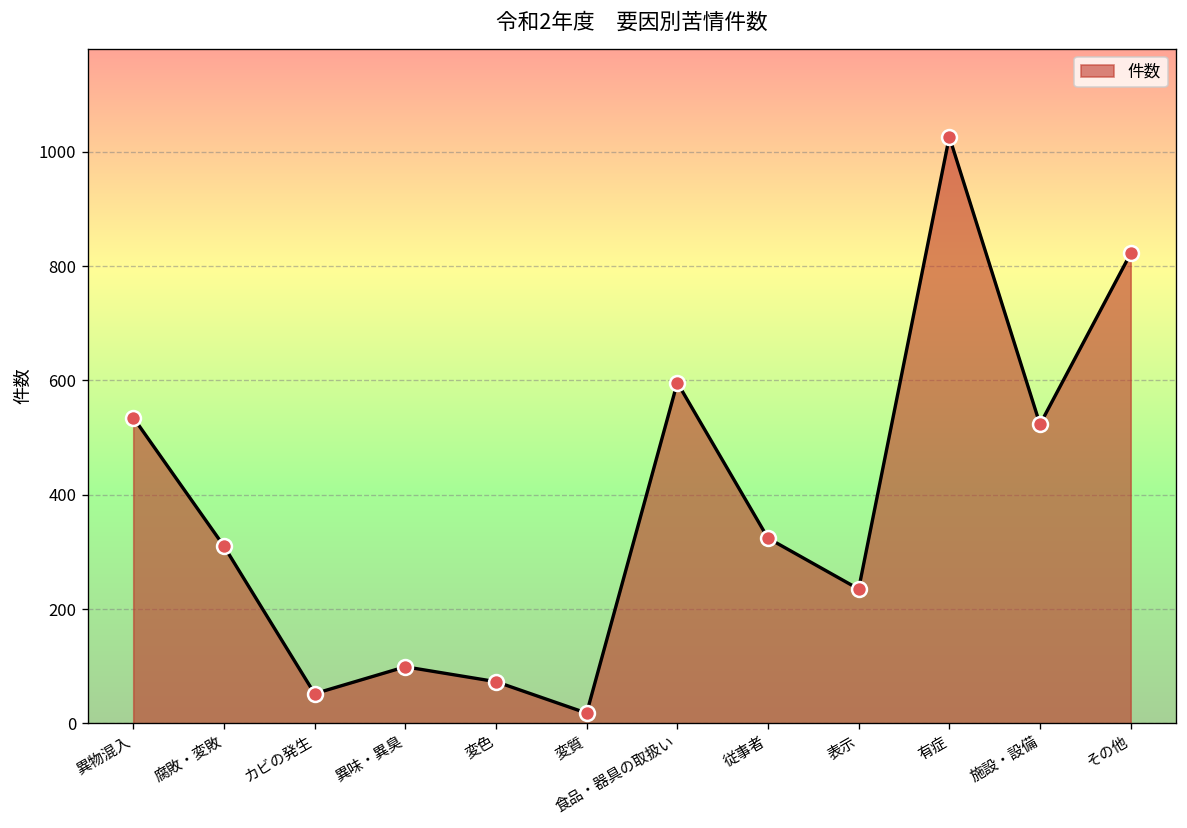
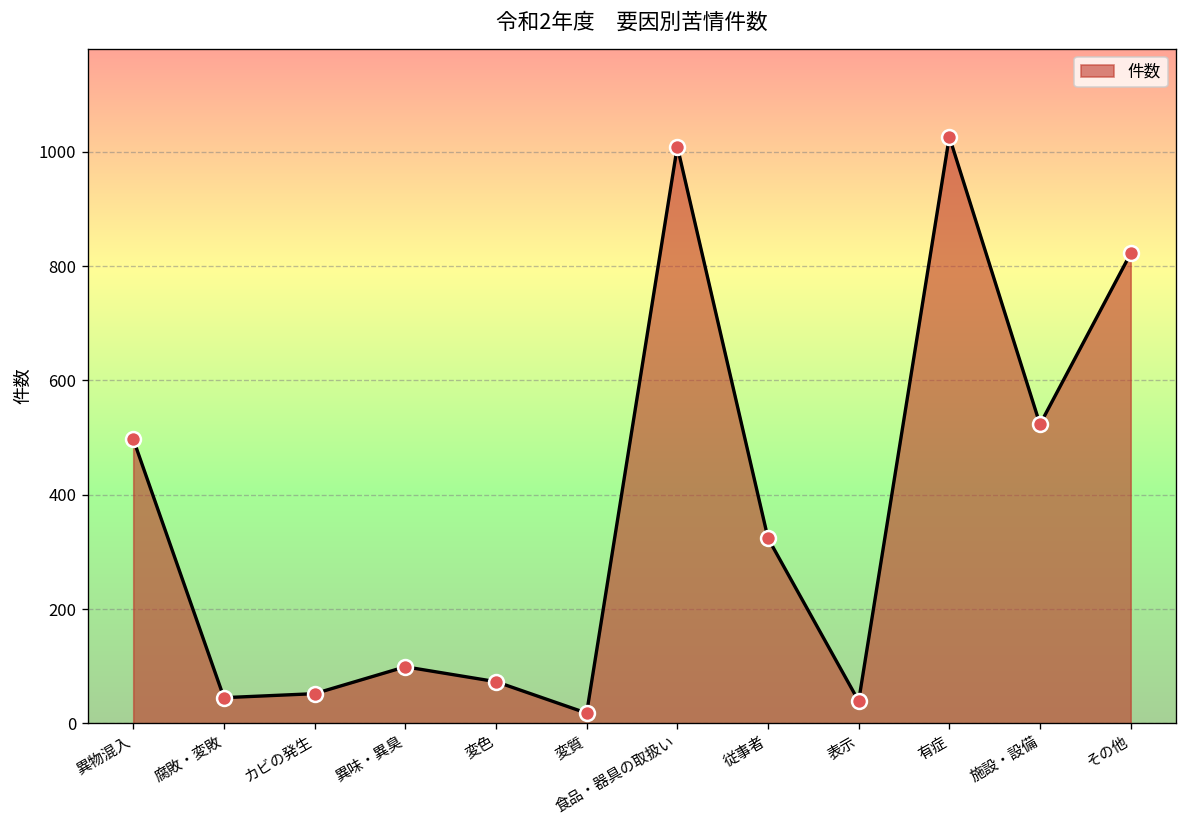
異物混入: 540 -> 500
腐敗・変敗: 310 -> 50
食品・器具の取扱い: 600 -> 1010
表示: 240 -> 40
